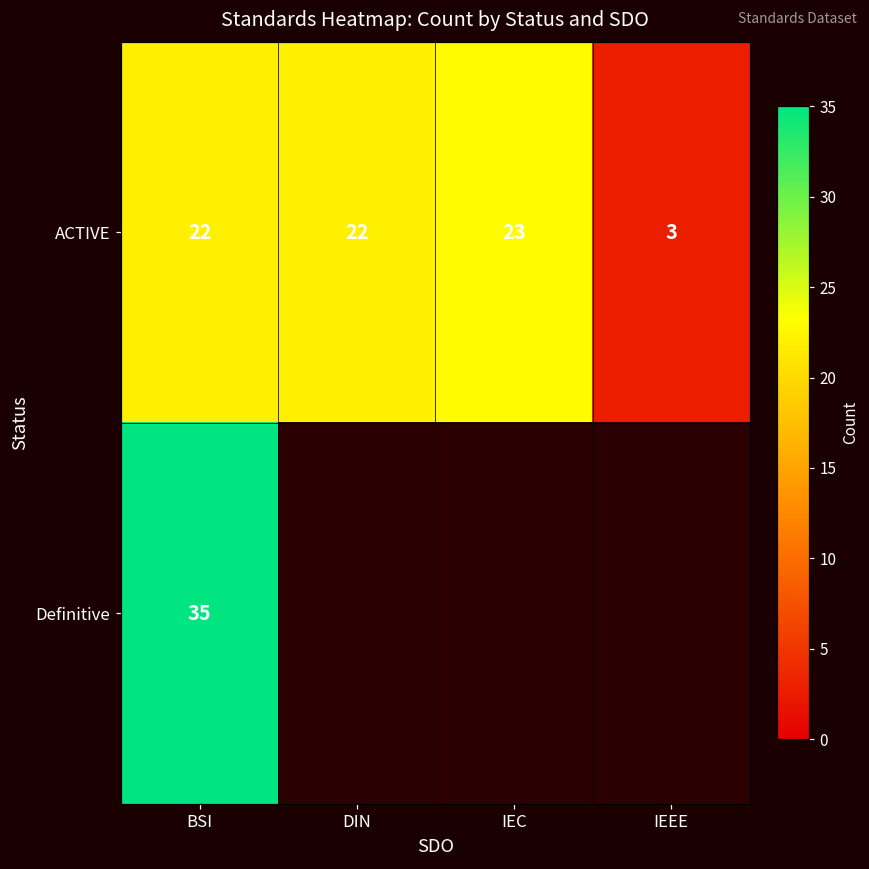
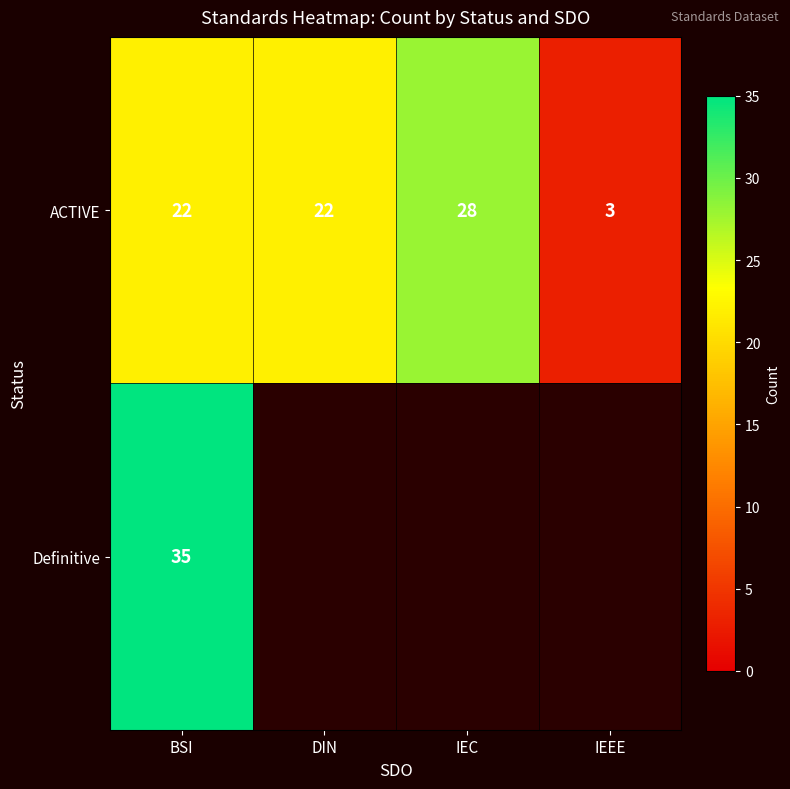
ACTIVE, IEC: 23 -> 28
